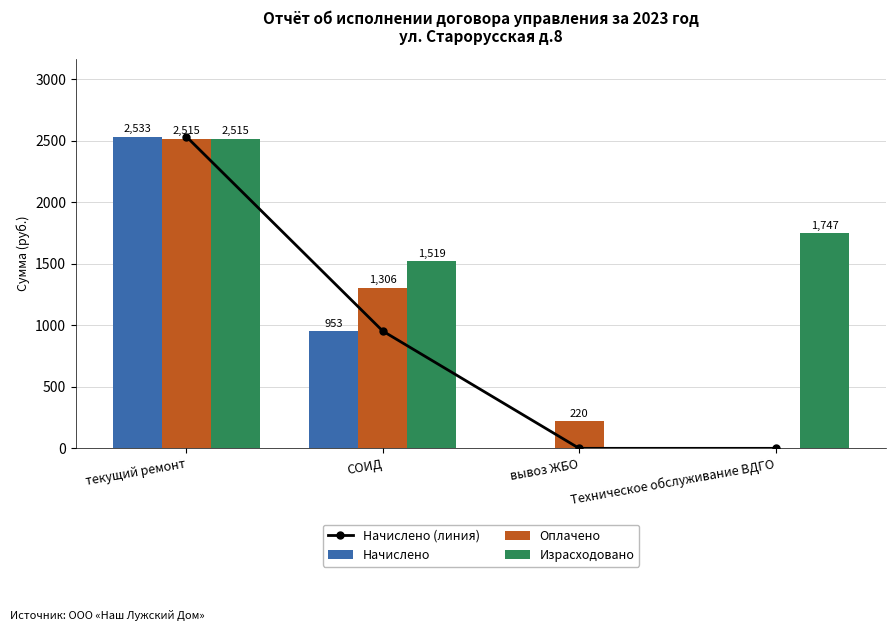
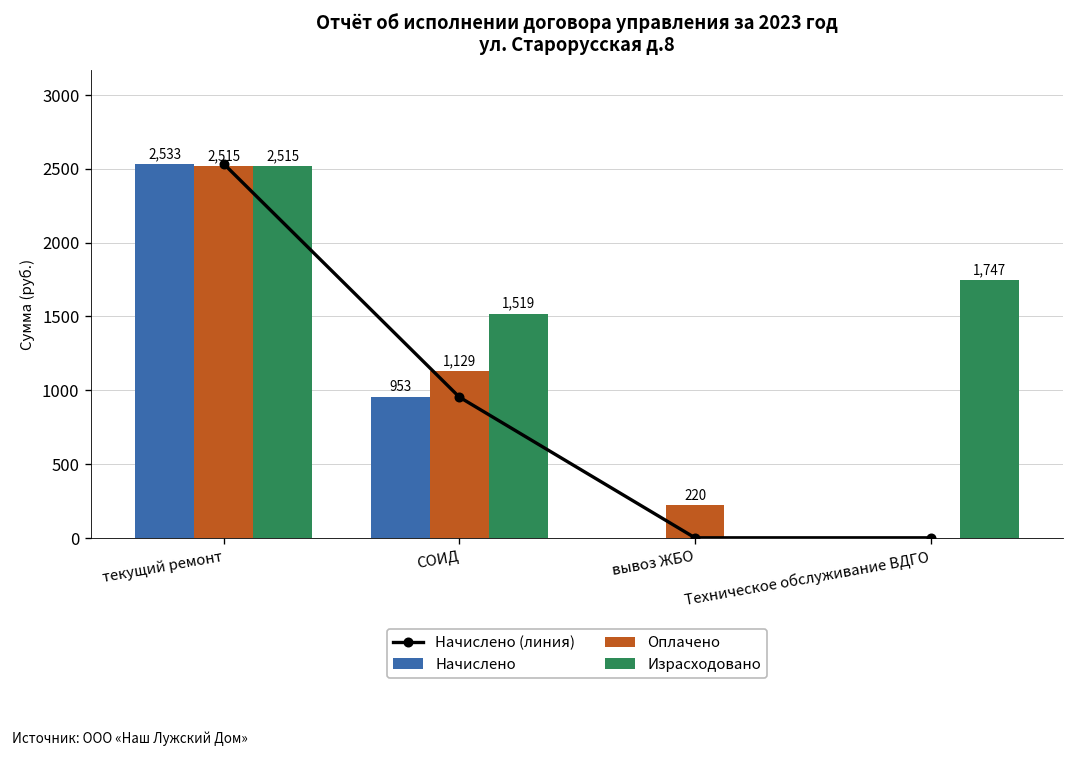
Оплачено, СОИД: 1,306 -> 1,129
